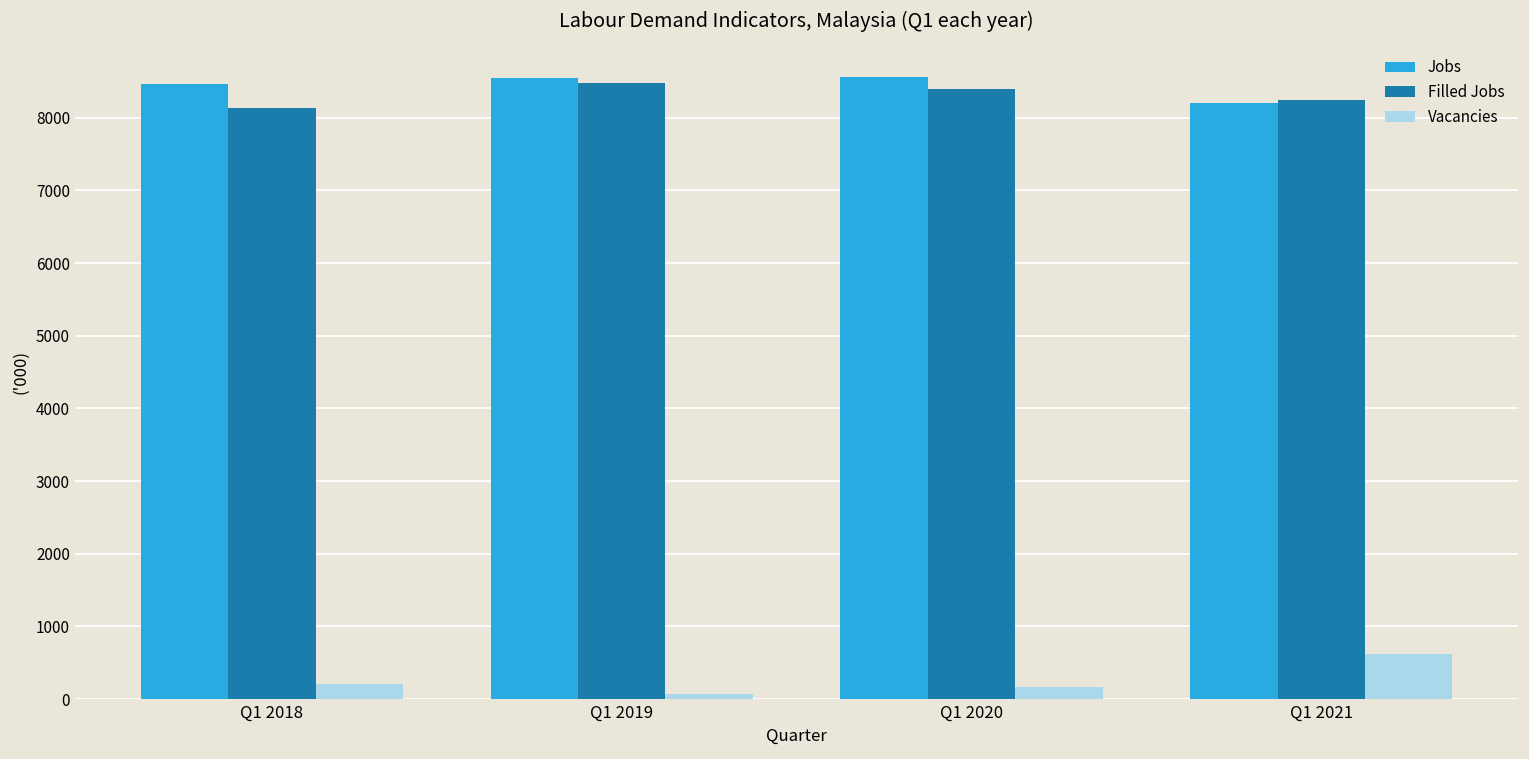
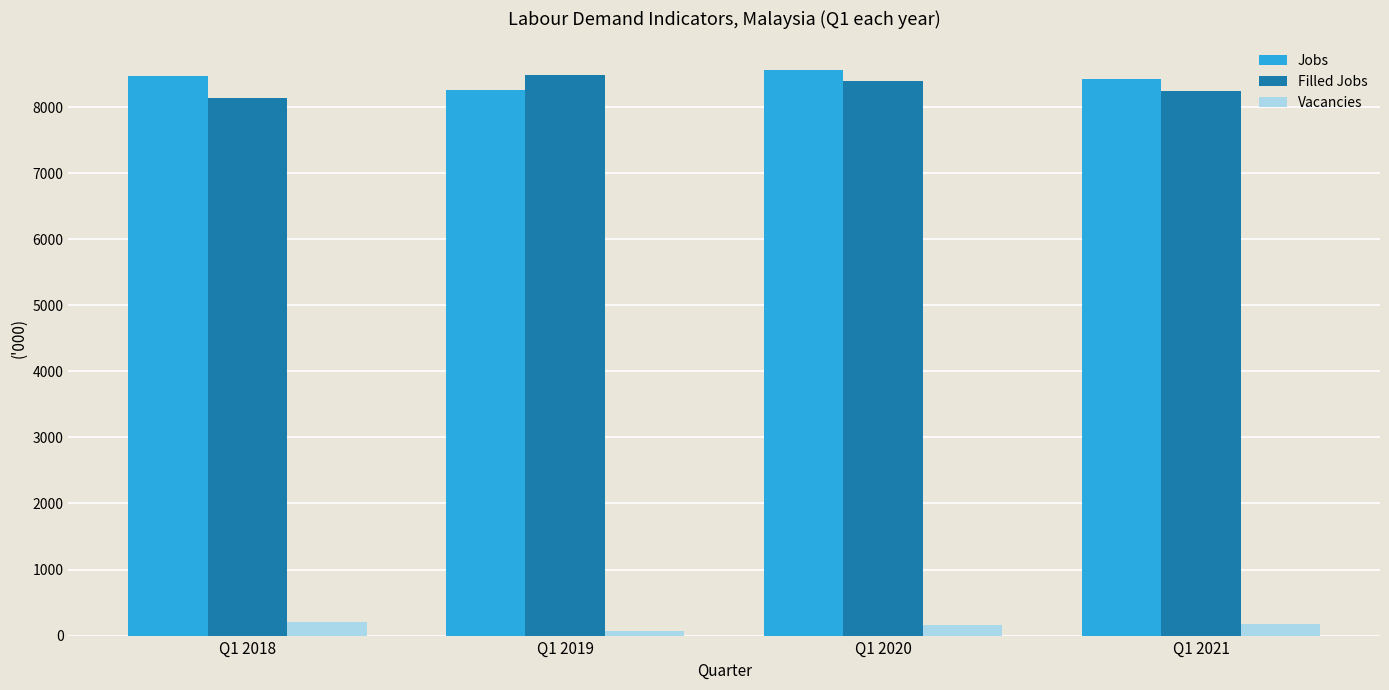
Jobs, Q1 2019: 8500 -> 8300
Jobs, Q1 2021: 8200 -> 8400
Vacancies, Q1 2021: 600 -> 200
